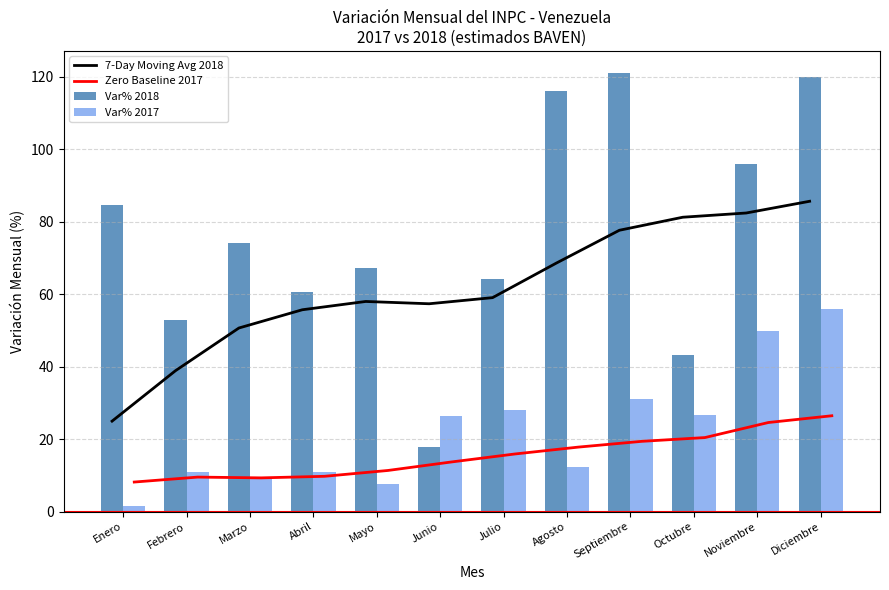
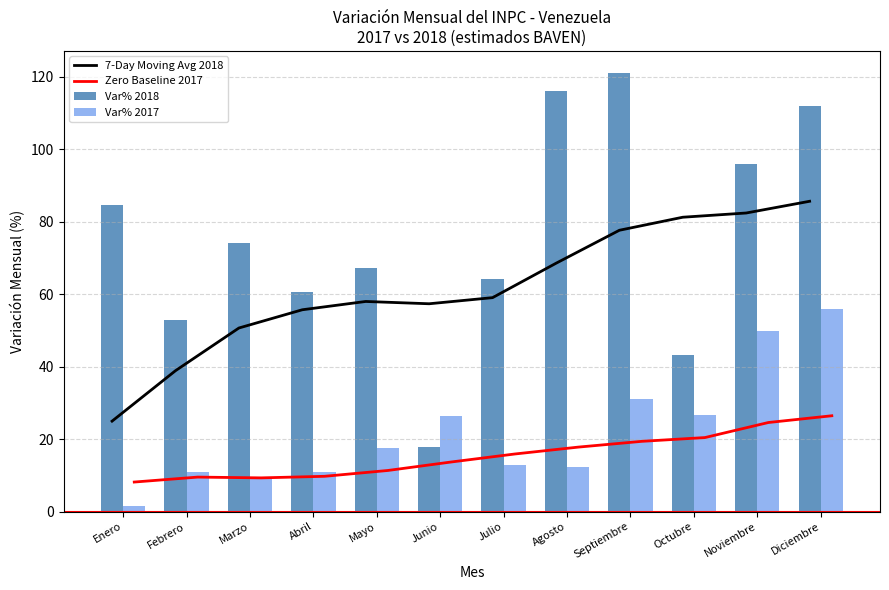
Var% 2017, Mayo: 8 -> 18
Var% 2017, Julio: 28 -> 13
Var% 2018, Diciembre: 120 -> 112
